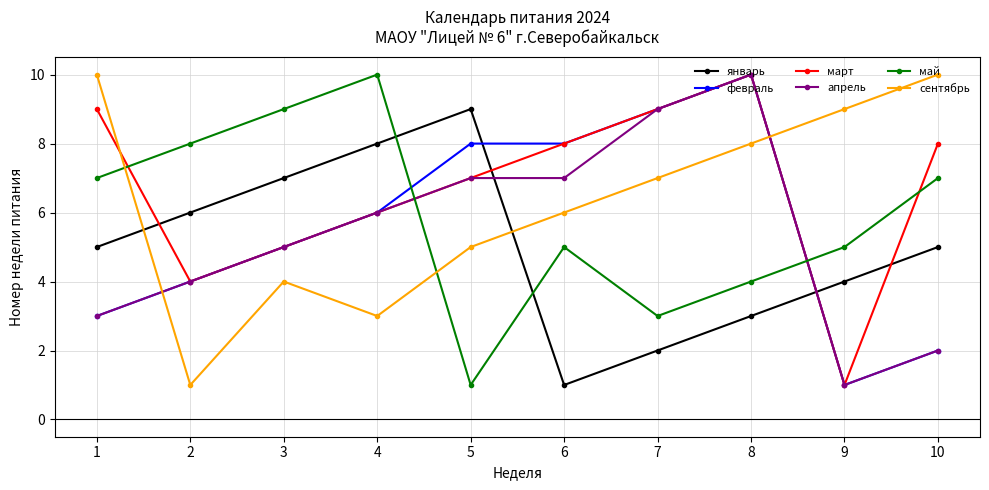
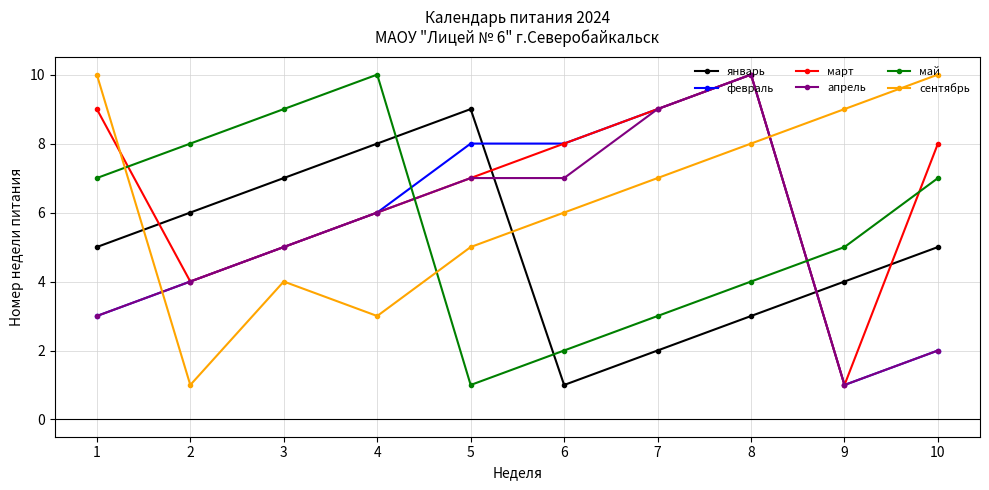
май, 6: 5 -> 2
